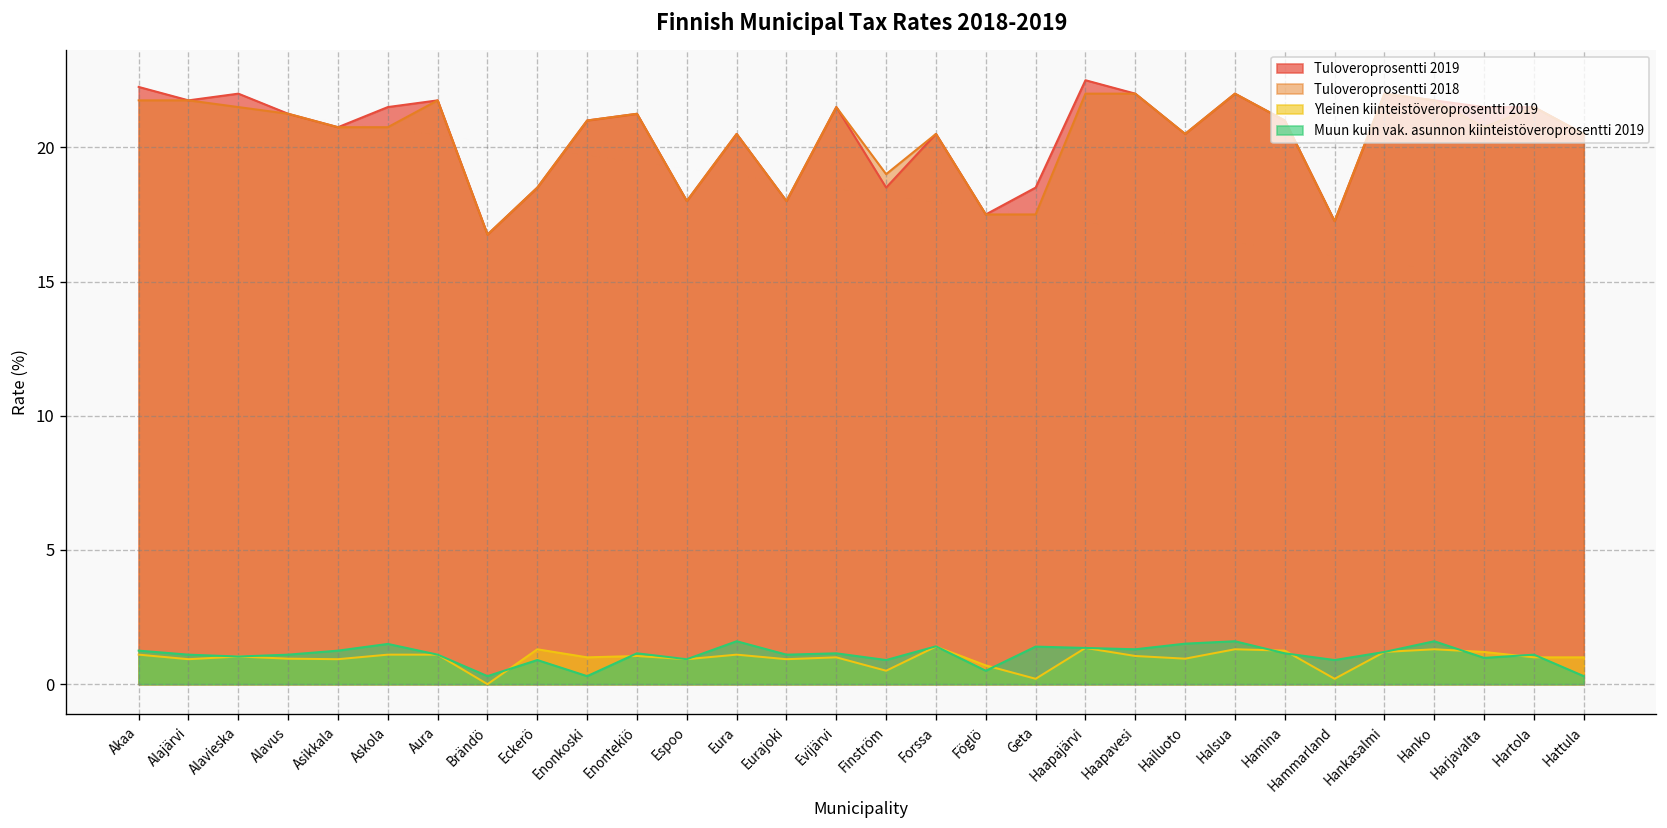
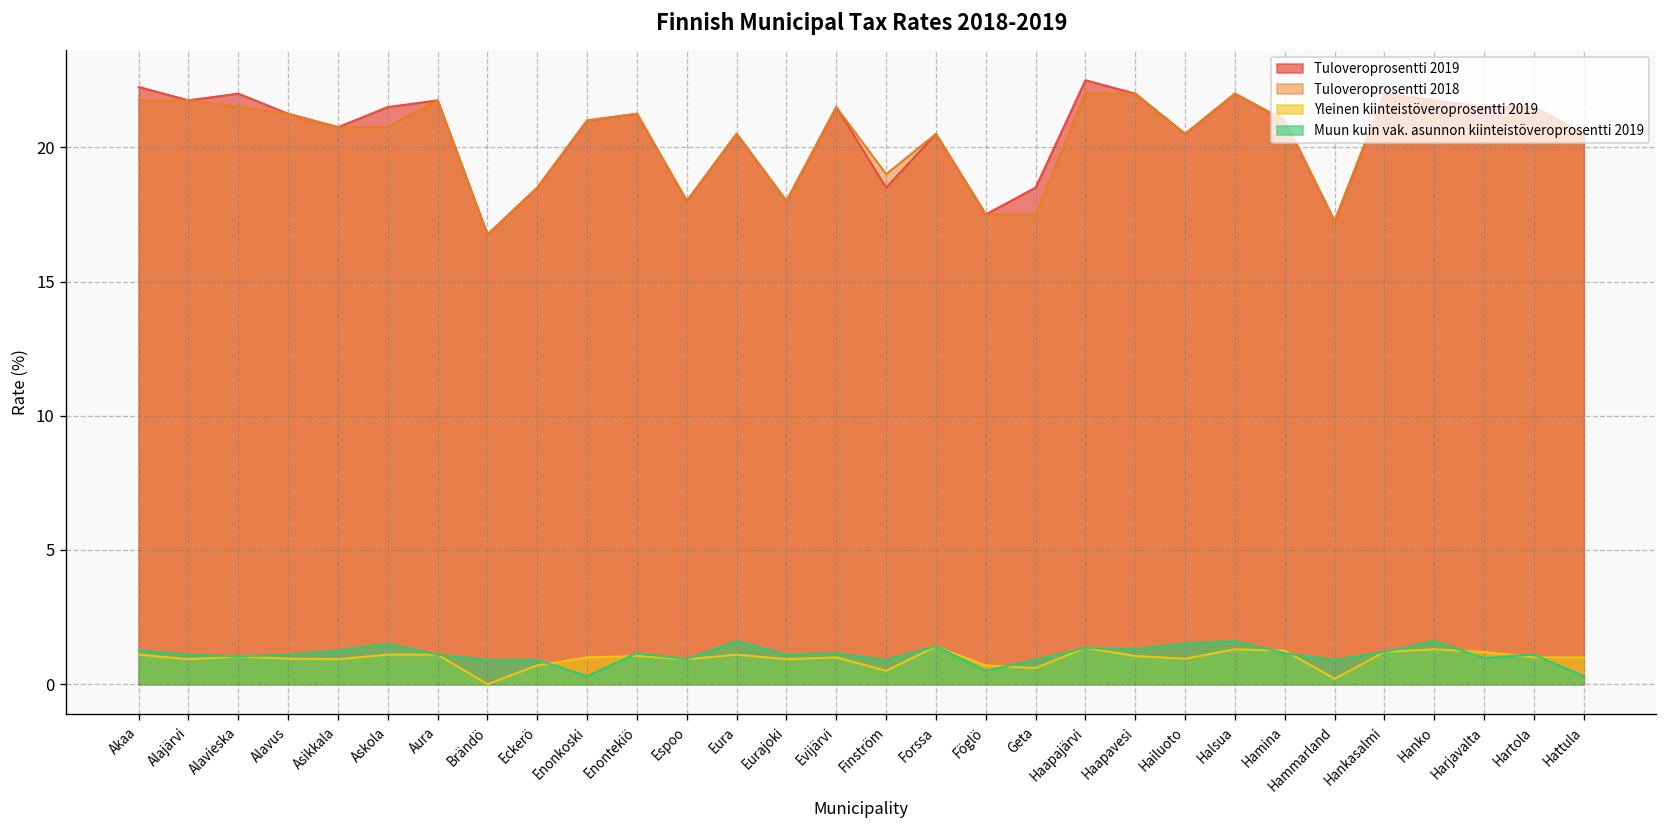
Muun kuin vak. asunnon kiinteistöveroprosentti 2019, Brändö: 0.3 -> 0.9
Yleinen kiinteistöveroprosentti 2019, Eckerö: 1.3 -> 0.7
Yleinen kiinteistöveroprosentti 2019, Geta: 0.2 -> 0.6
Muun kuin vak. asunnon kiinteistöveroprosentti 2019, Geta: 1.4 -> 0.9
